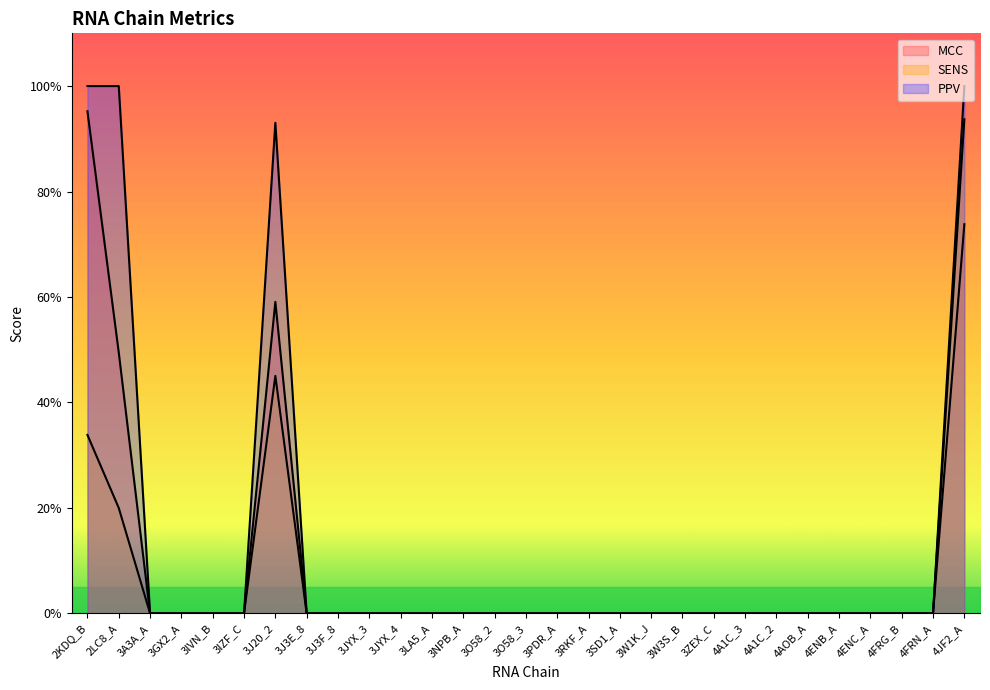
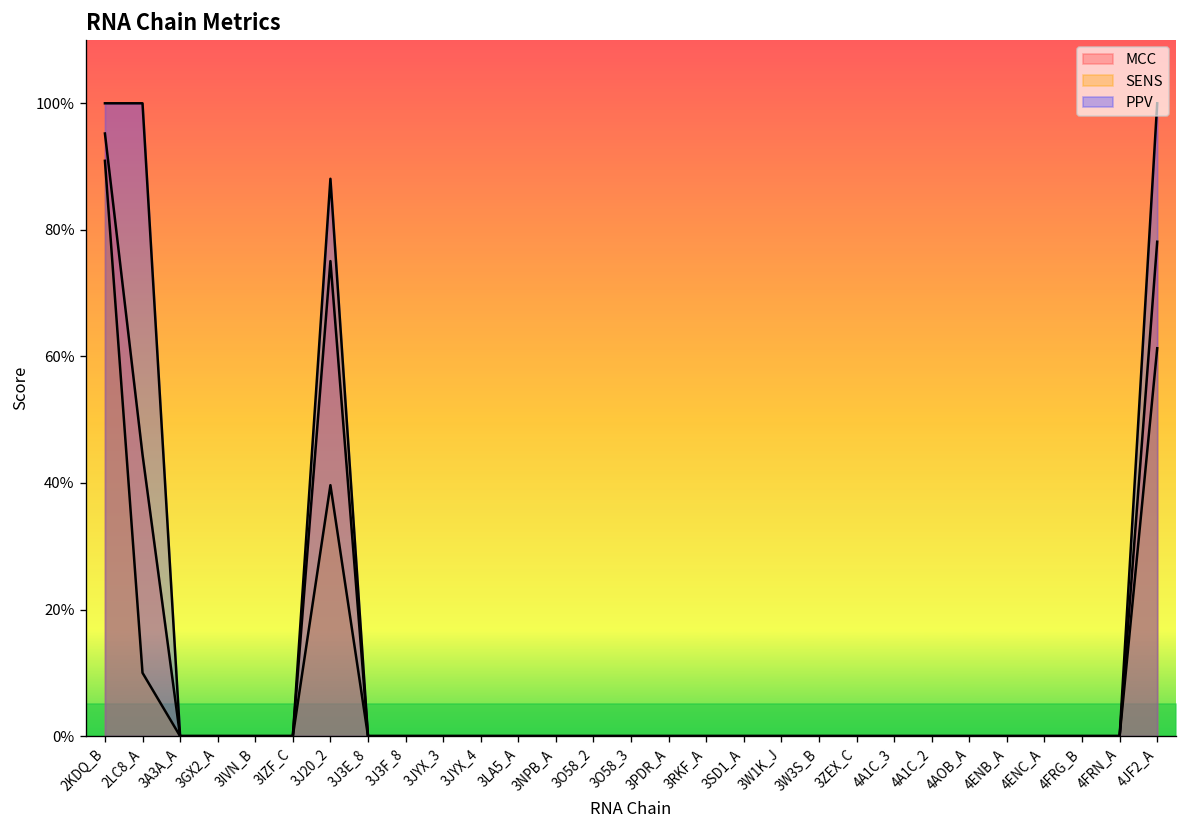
SENS, 2KDQ_B: 34% -> 91%
MCC, 2LC8_A: 49% -> 44%
SENS, 2LC8_A: 20% -> 10%
MCC, 3J20_2: 59% -> 75%
SENS, 3J20_2: 45% -> 40%
PPV, 3J20_2: 93% -> 88%
MCC, 4JF2_A: 74% -> 78%
SENS, 4JF2_A: 94% -> 61%
